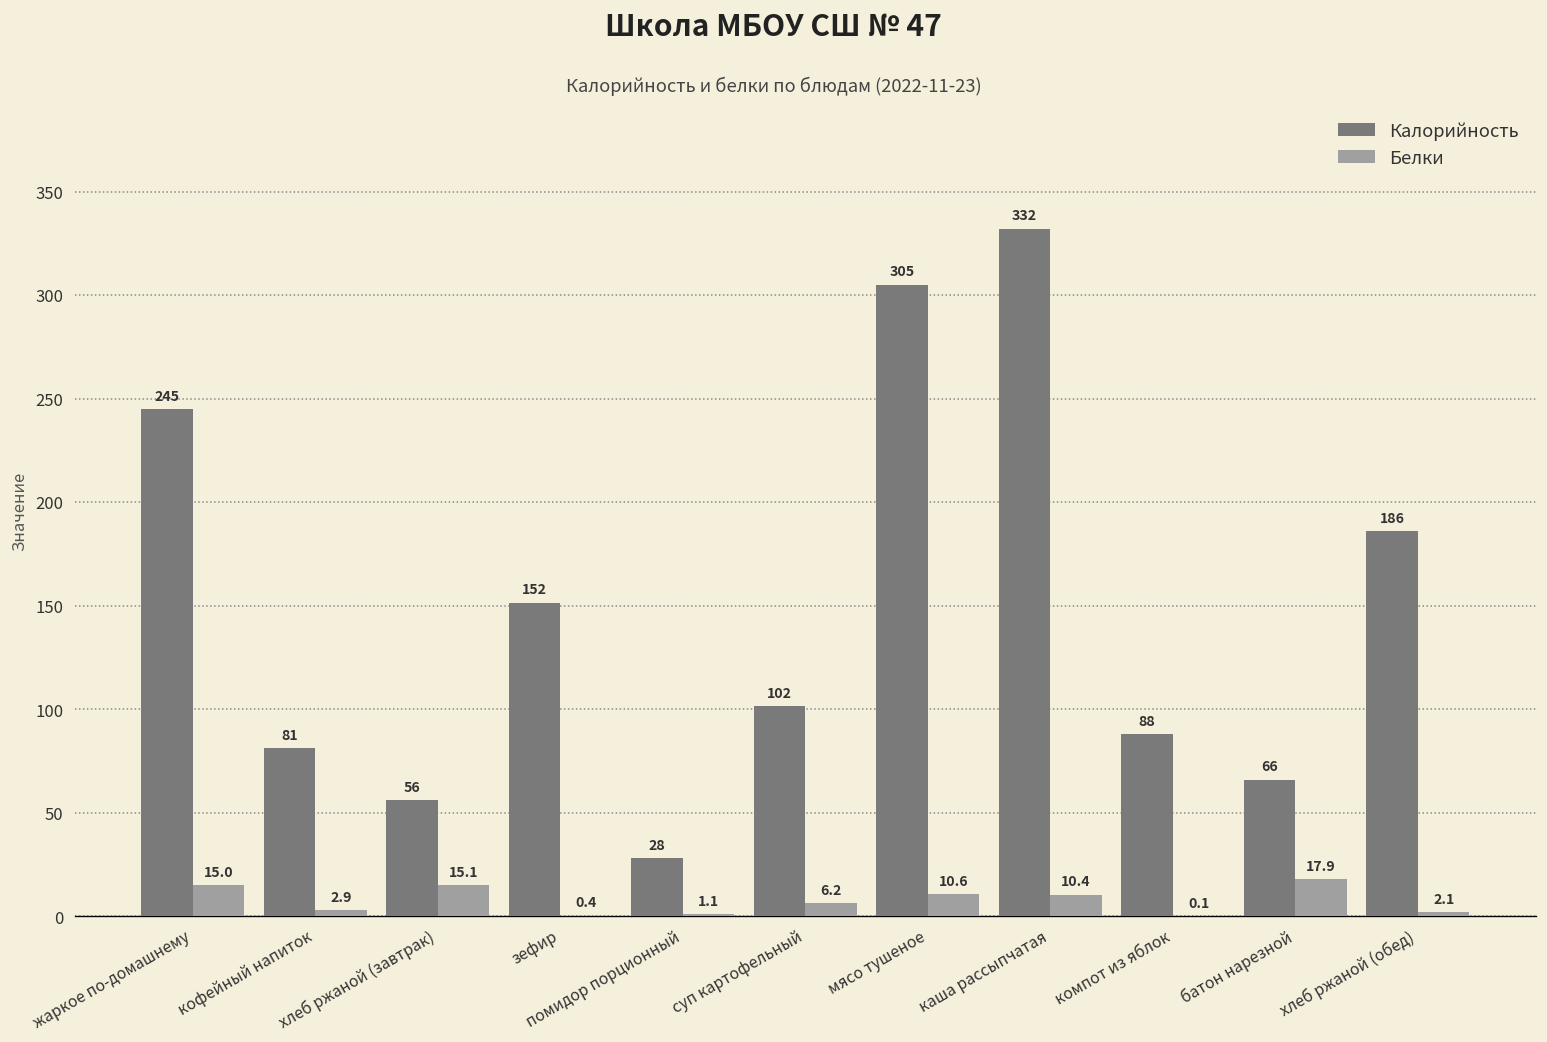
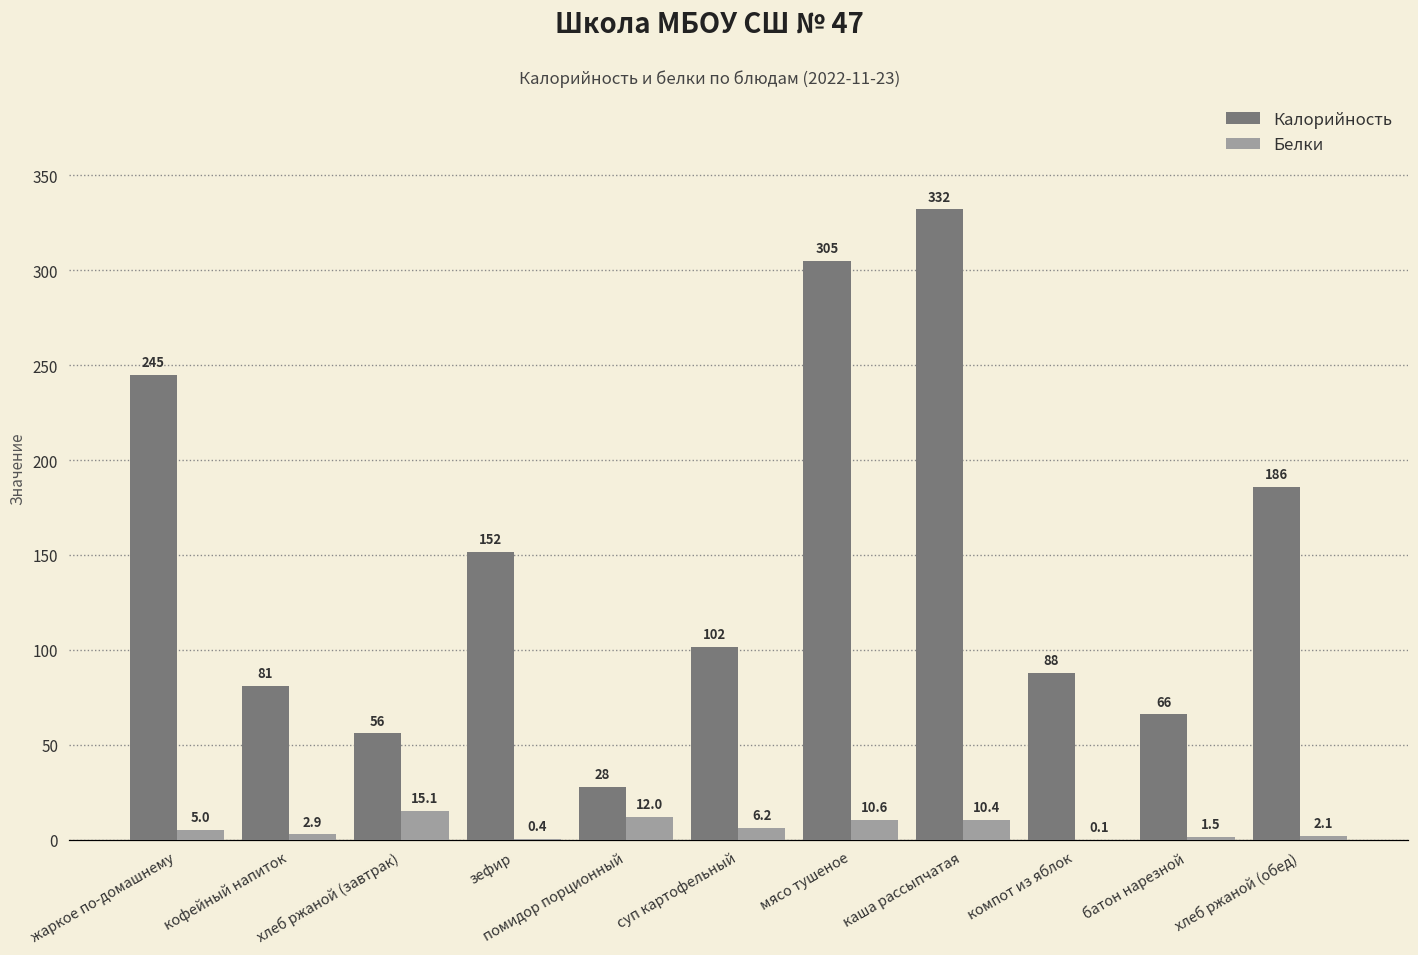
Белки, жаркое по-домашнему: 15.0 -> 5.0
Белки, помидор порционный: 1.1 -> 12.0
Белки, батон нарезной: 17.9 -> 1.5
